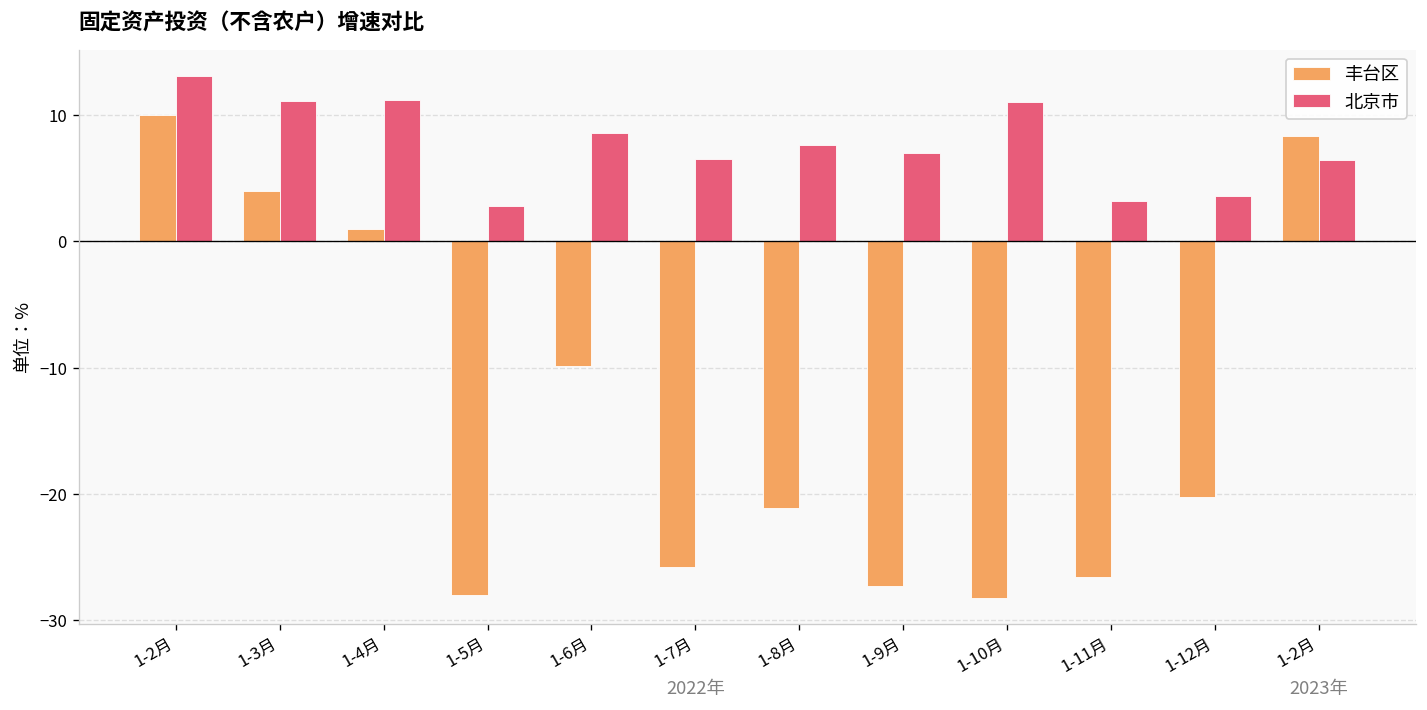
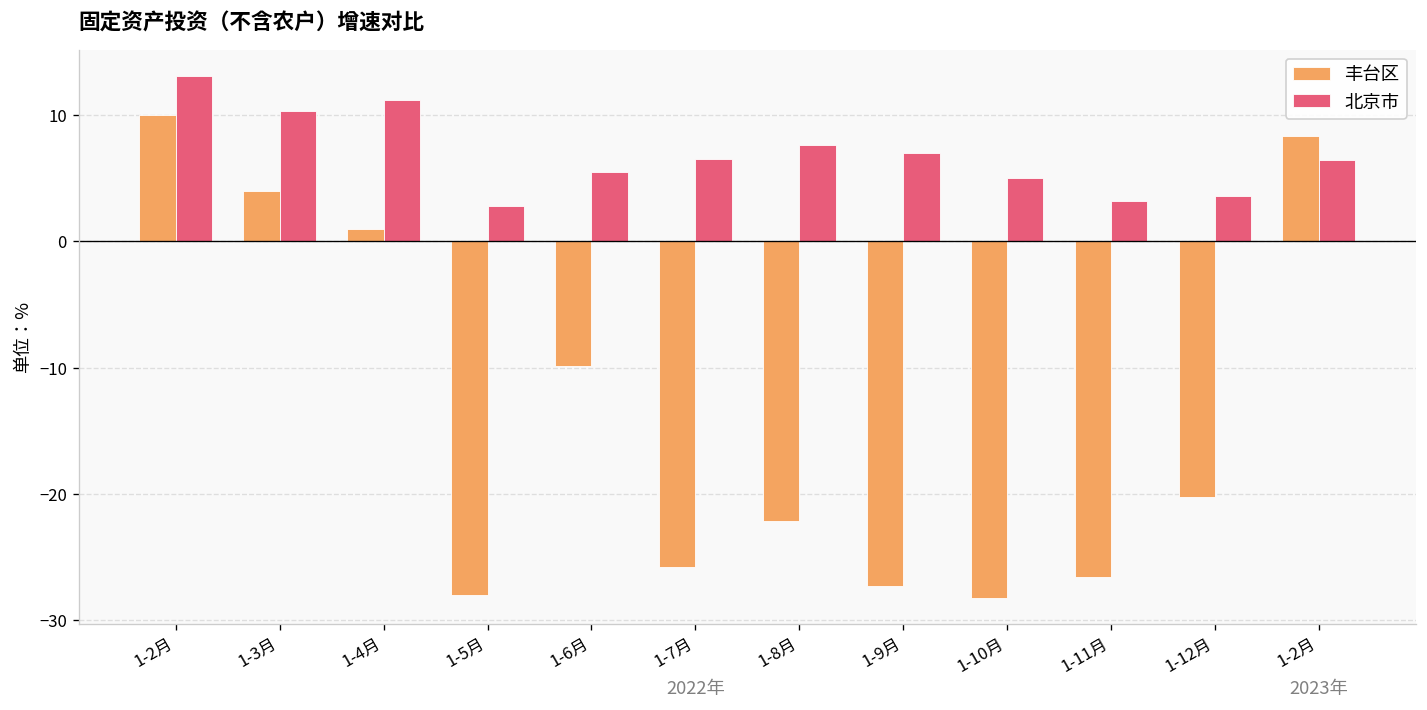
北京市, 1-3月: 11.1 -> 10.3
北京市, 1-6月: 8.6 -> 5.5
丰台区, 1-8月: -21.1 -> -22.1
北京市, 1-10月: 11 -> 5
